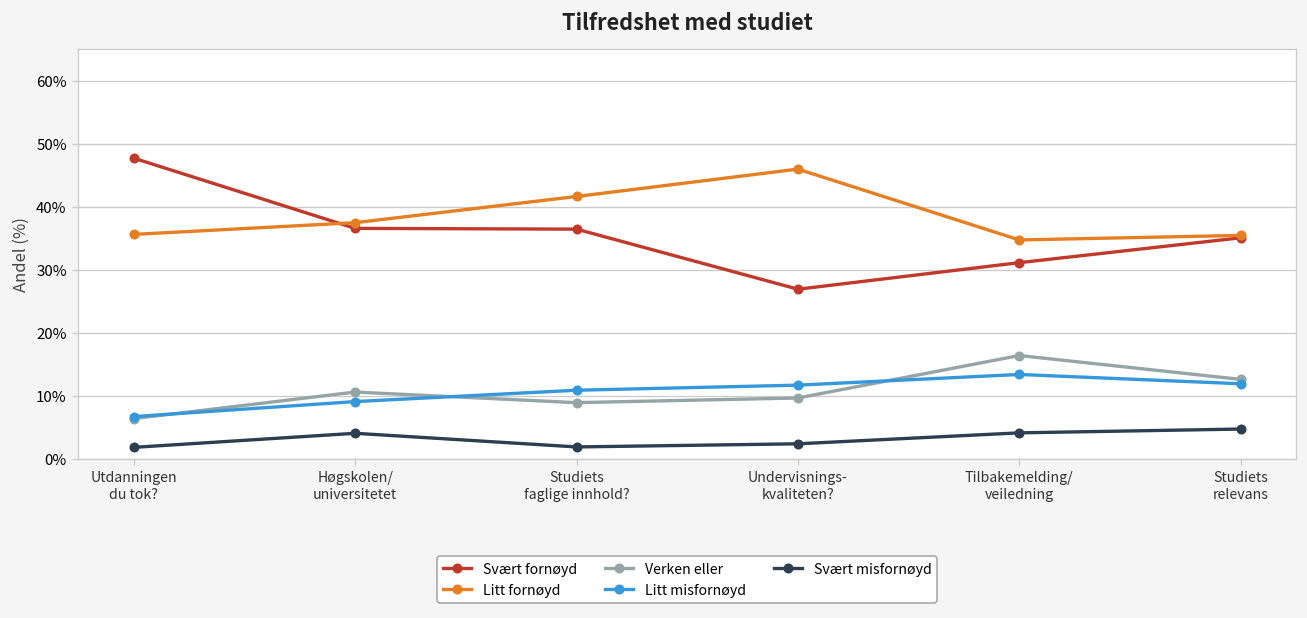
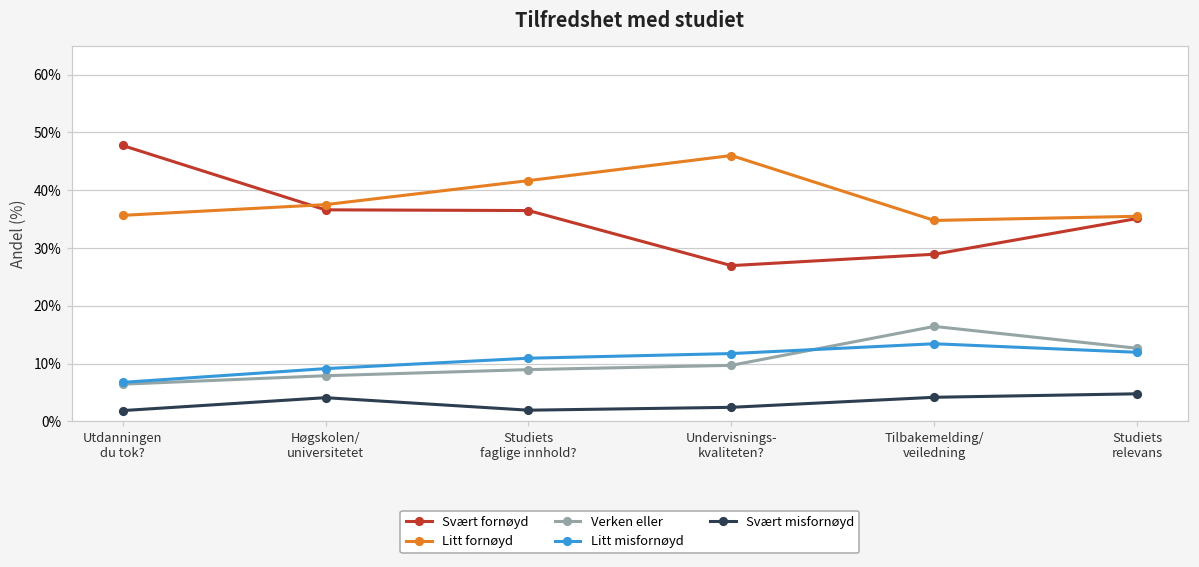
Verken eller, Høgskolen/ universitetet: 11% -> 8%
Svært fornøyd, Tilbakemelding/ veiledning: 31% -> 29%
